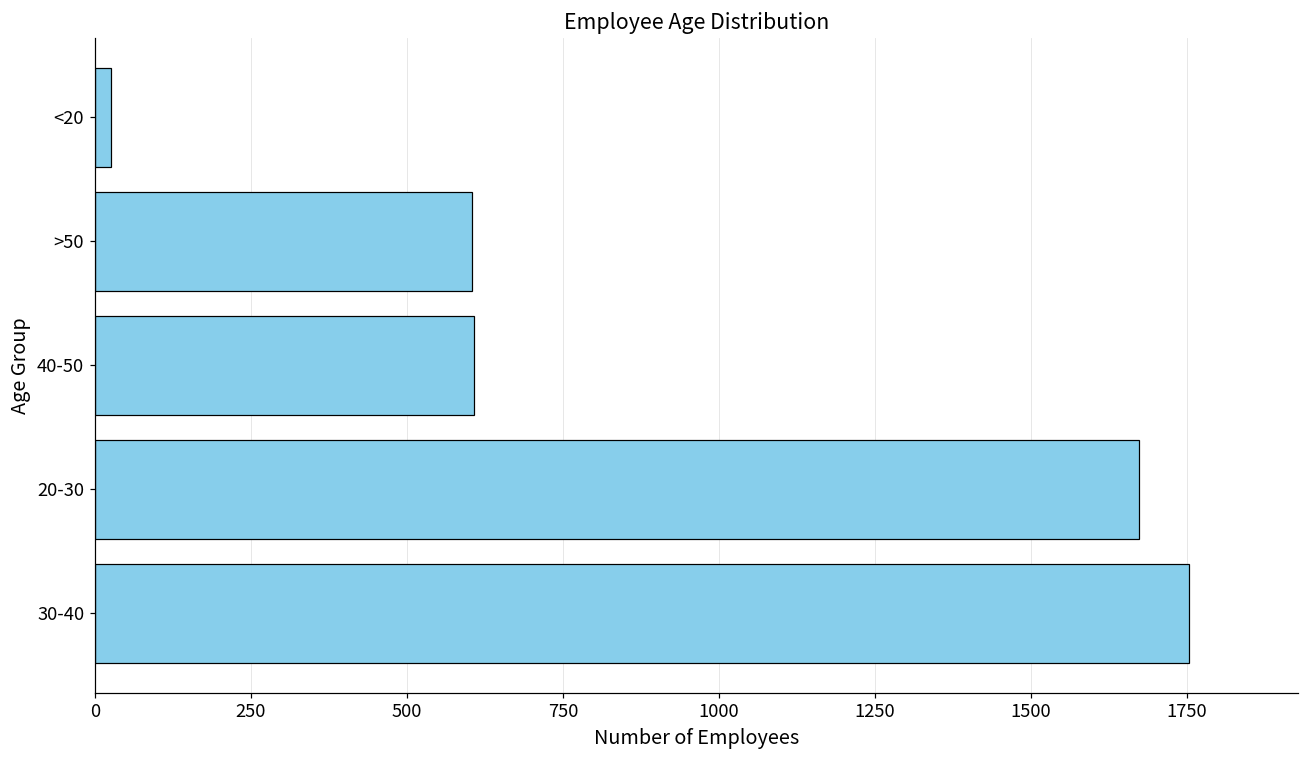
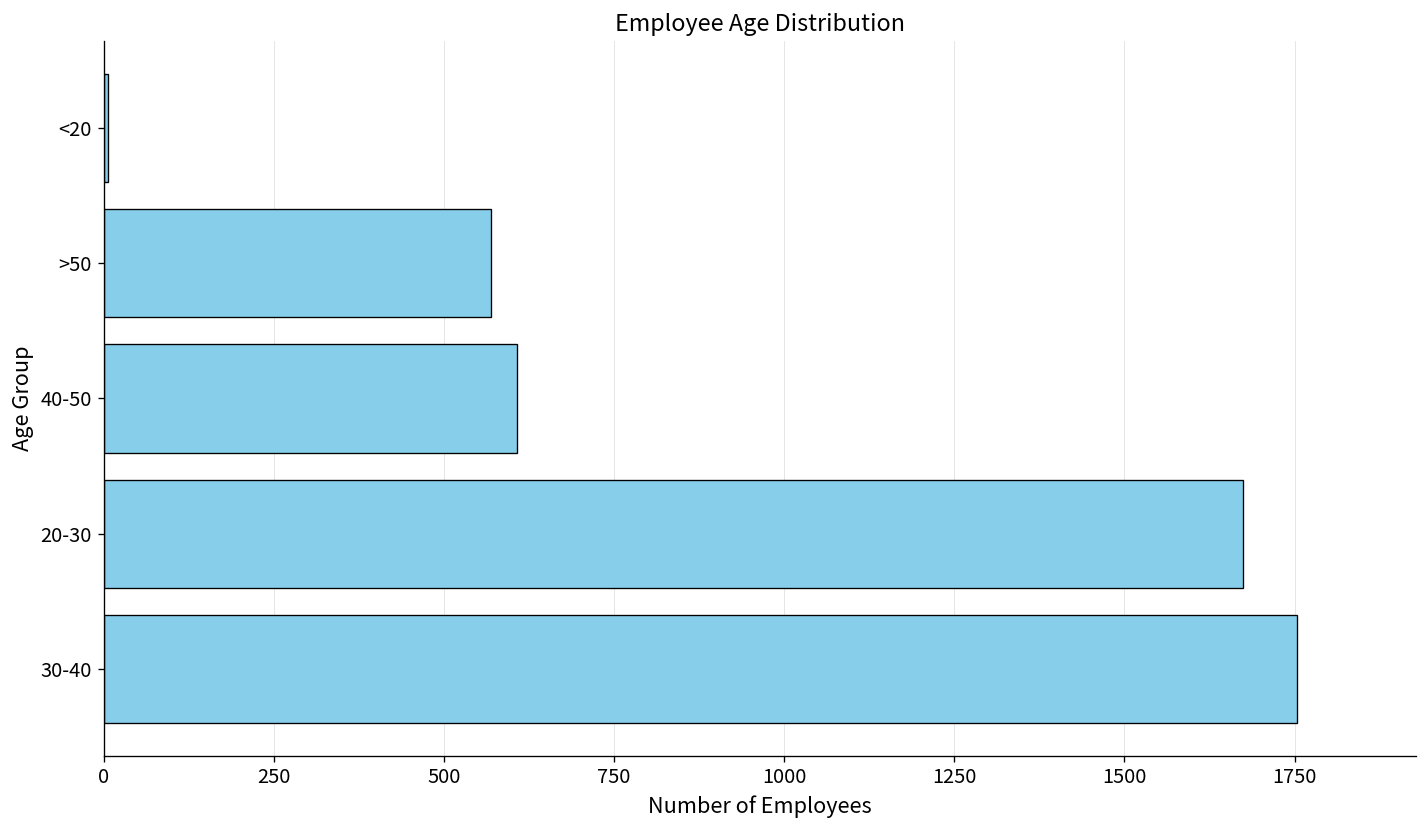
<20: 30 -> 10
>50: 600 -> 570
